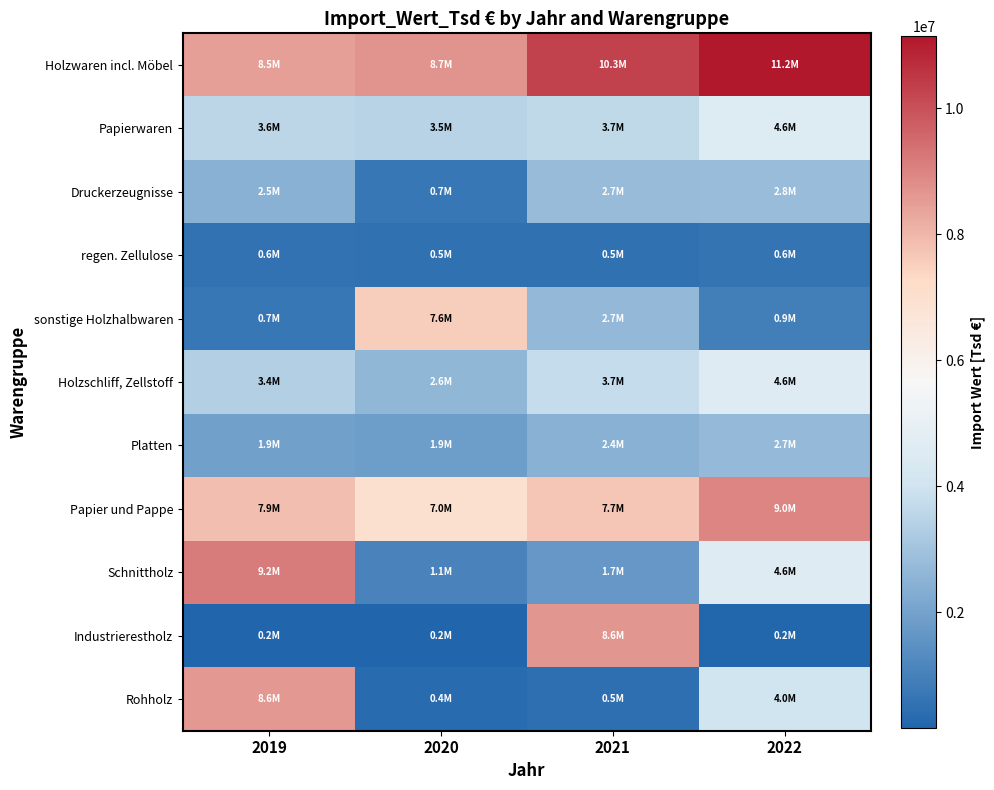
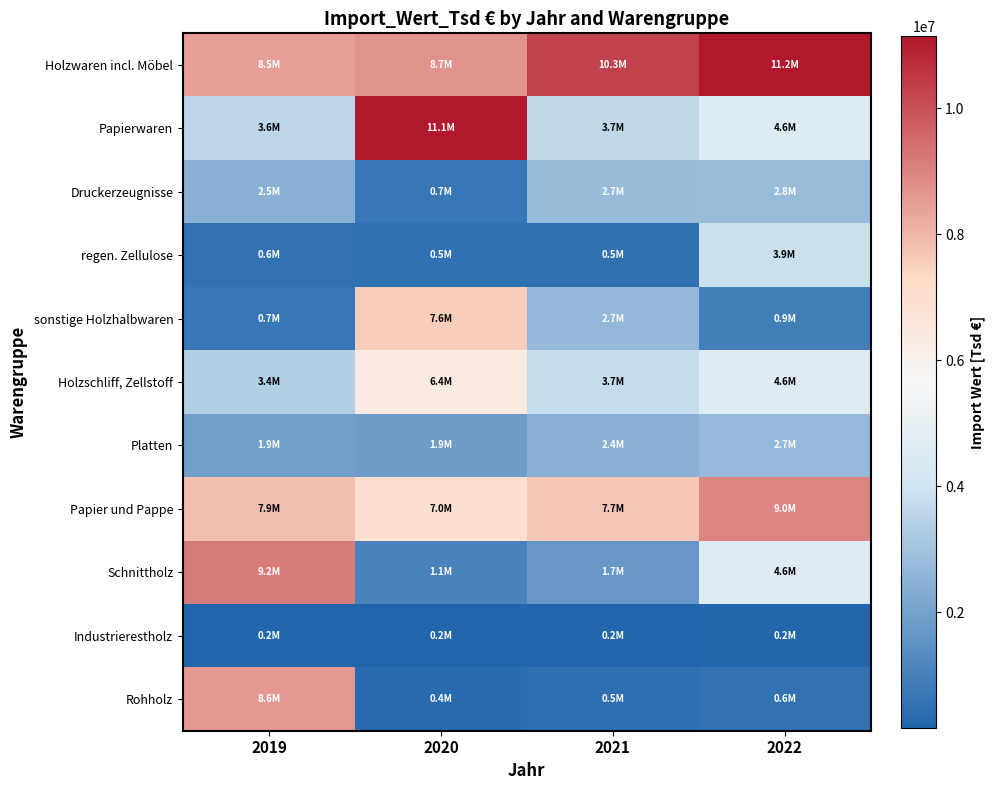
Papierwaren, 2020: 3.5M -> 11.1M
regen. Zellulose, 2022: 0.6M -> 3.9M
Holzschliff, Zellstoff, 2020: 2.6M -> 6.4M
Industrierestholz, 2021: 8.6M -> 0.2M
Rohholz, 2022: 4.0M -> 0.6M
